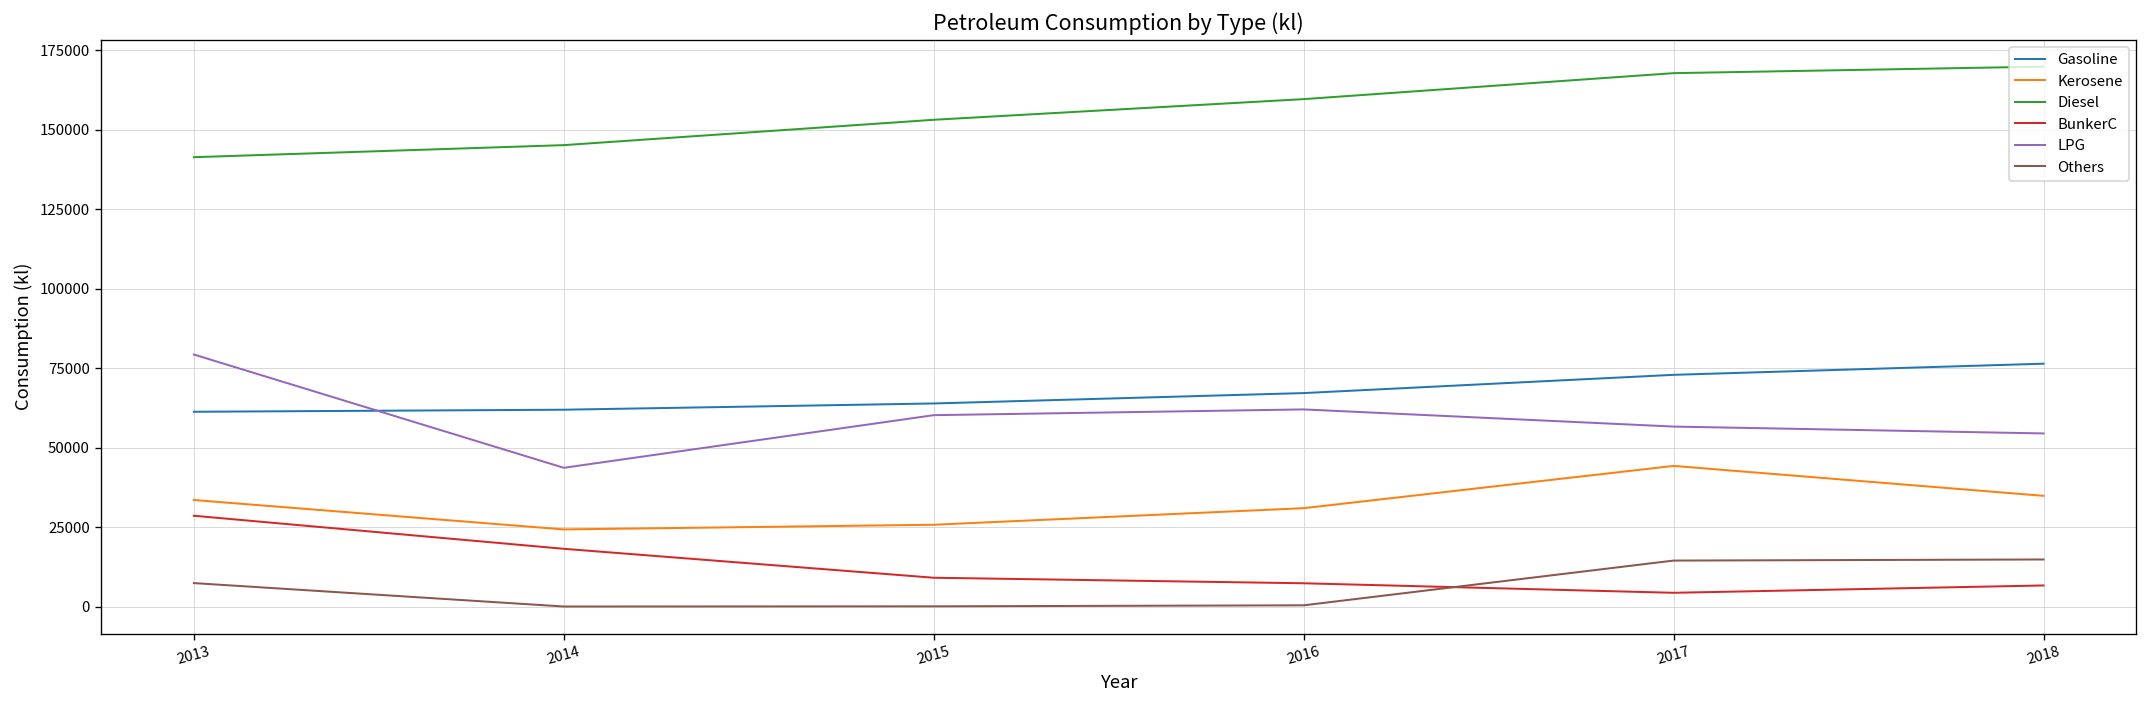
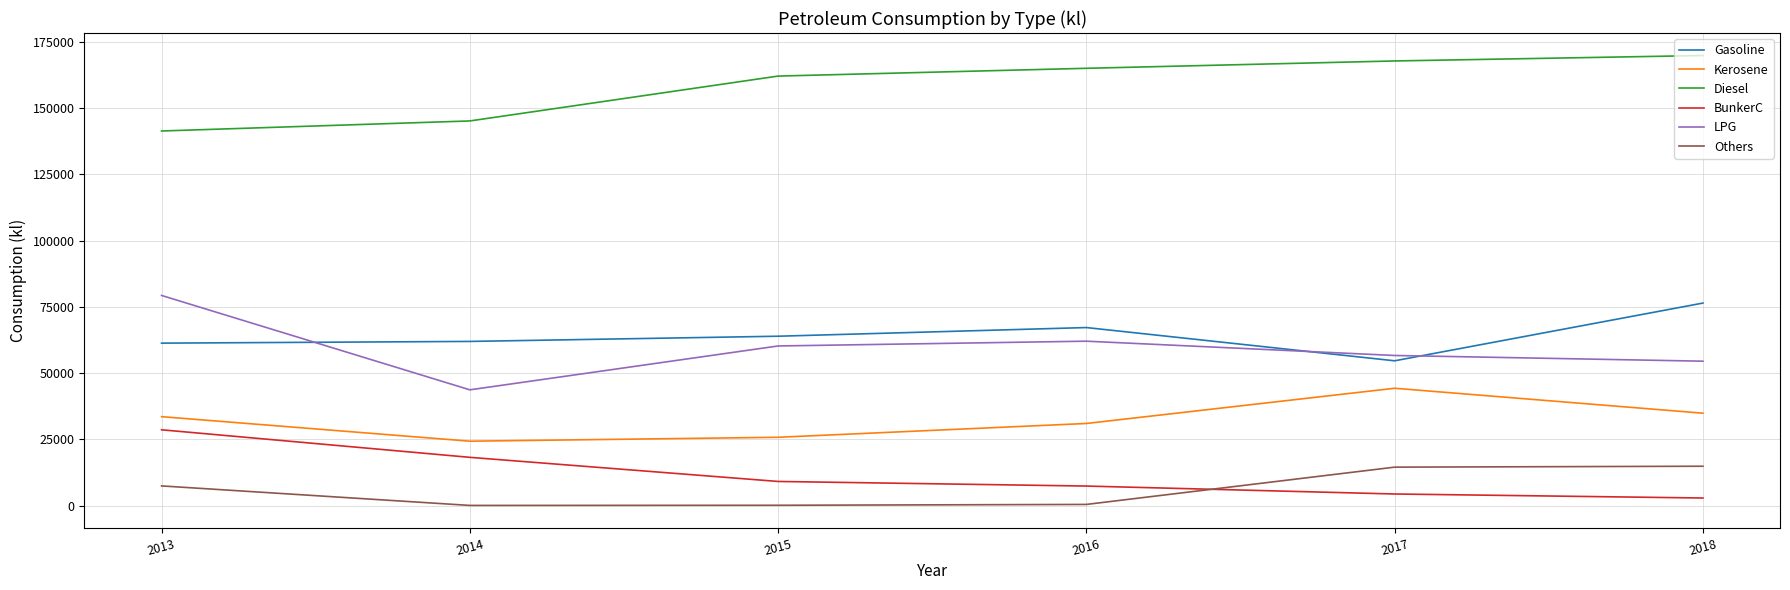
Diesel, 2015: 153000 -> 162000
Diesel, 2016: 160000 -> 165000
Gasoline, 2017: 73000 -> 55000
BunkerC, 2018: 7000 -> 3000
